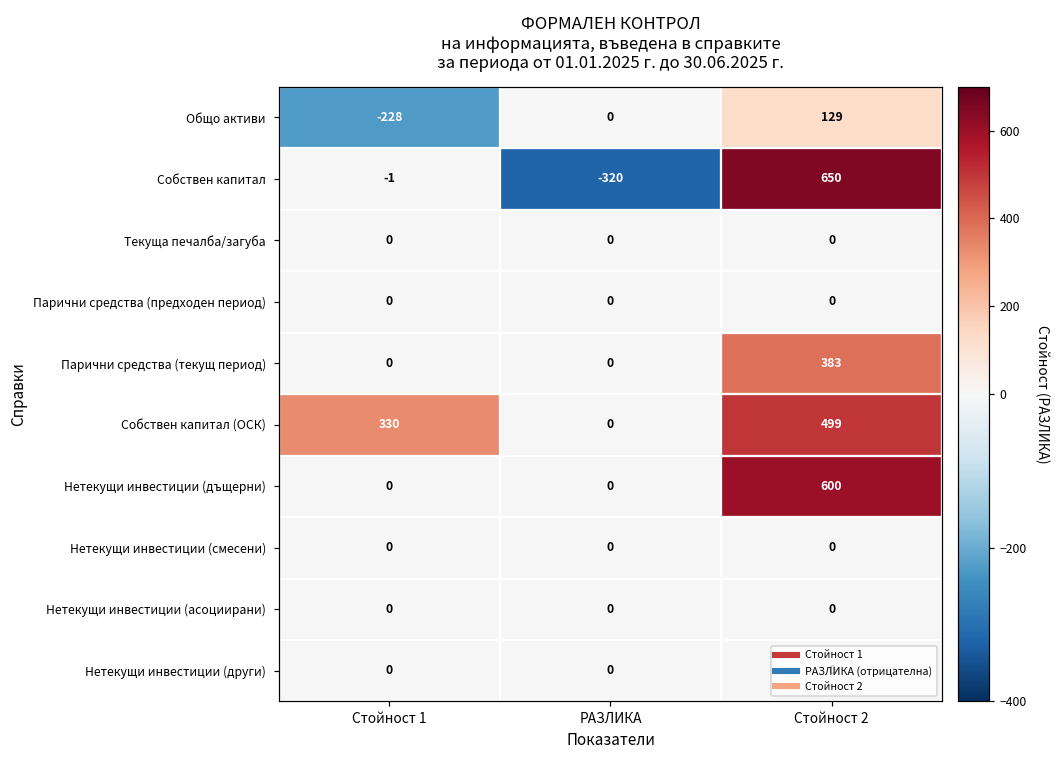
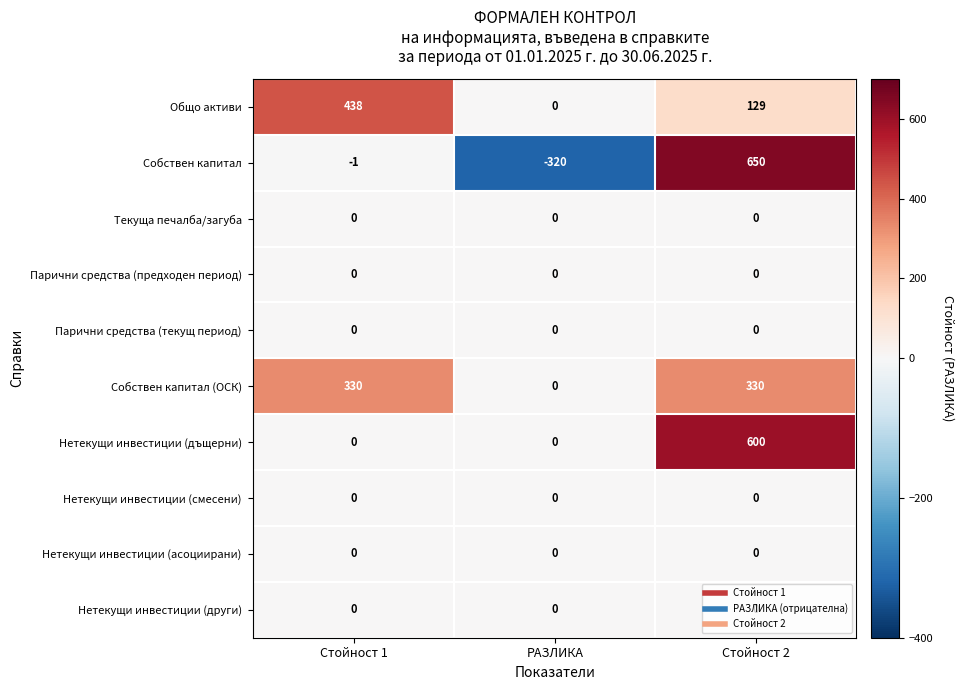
Общо активи, Стойност 1: -228 -> 438
Парични средства (текущ период), Стойност 2: 383 -> 0
Собствен капитал (ОСК), Стойност 2: 499 -> 330
